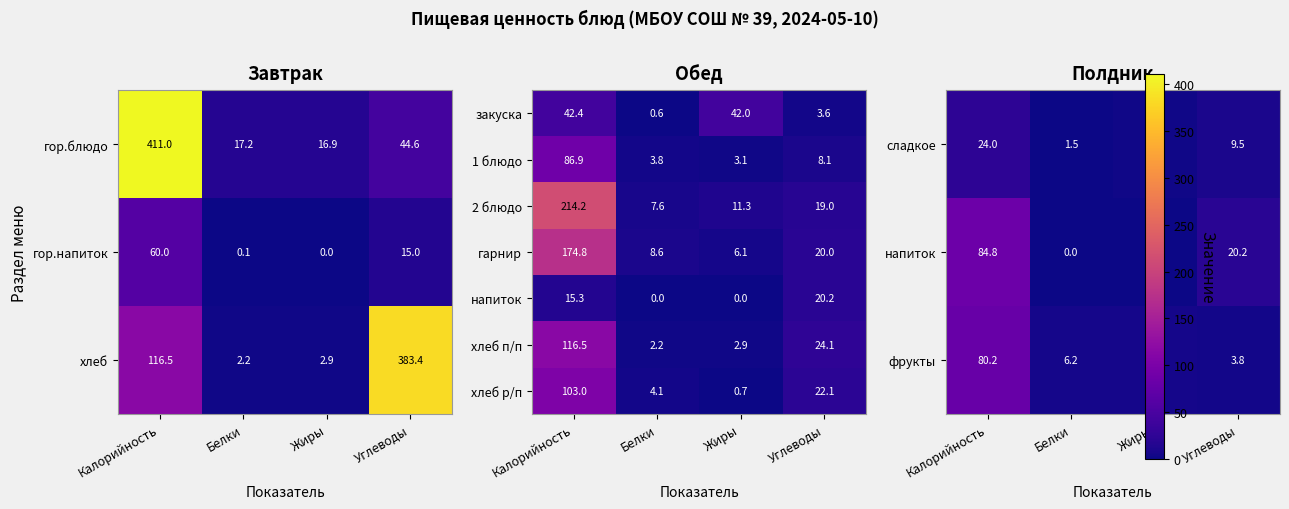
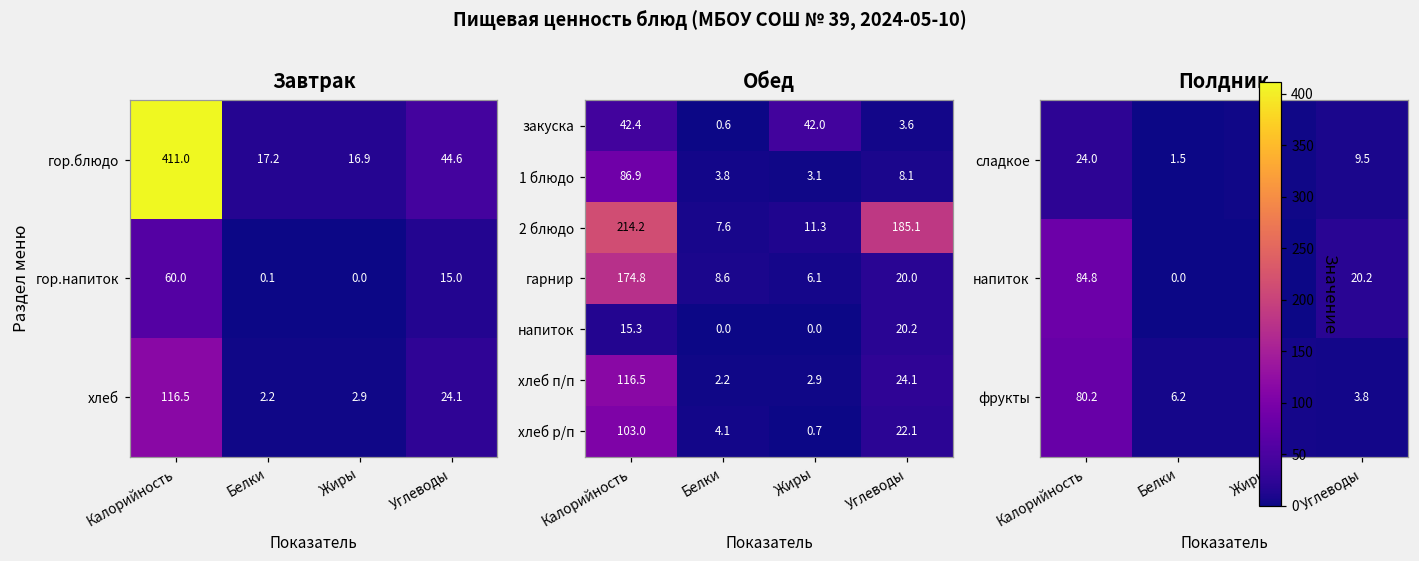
Завтрак, хлеб, Углеводы: 383.4 -> 24.1
Обед, 2 блюдо, Углеводы: 19.0 -> 185.1
